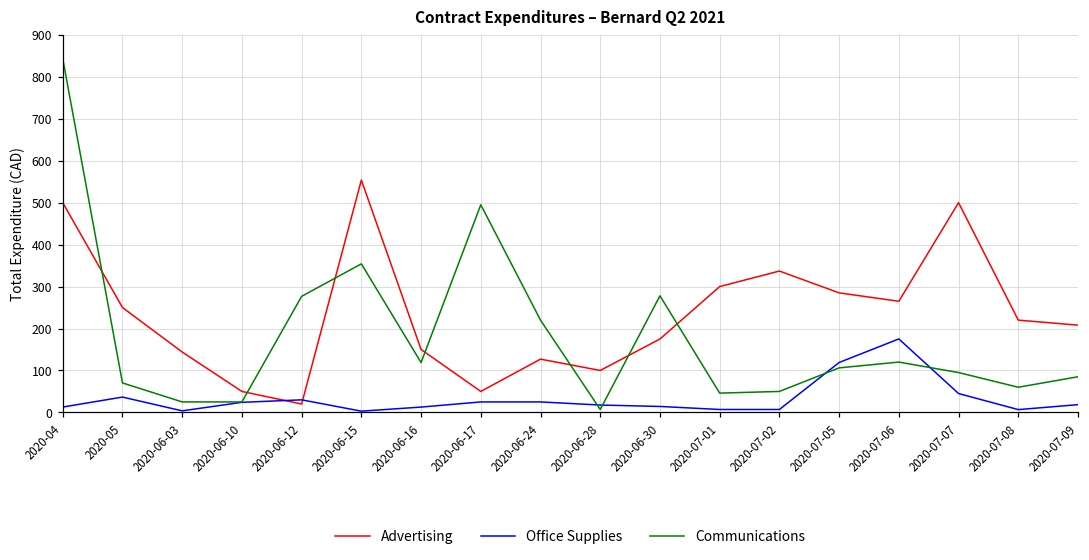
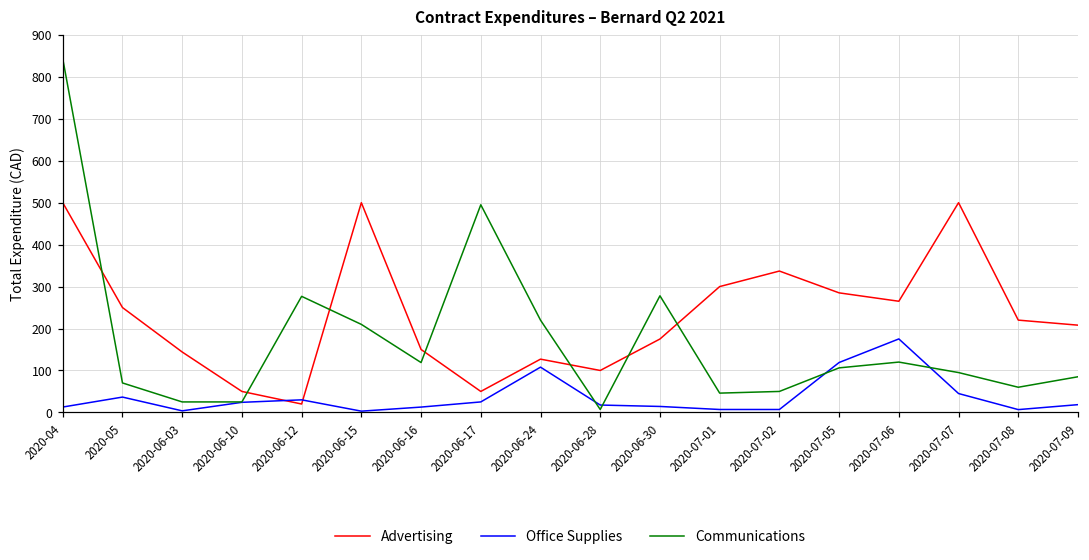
Advertising, 2020-06-15: 550 -> 500
Communications, 2020-06-15: 350 -> 210
Office Supplies, 2020-06-24: 30 -> 110
